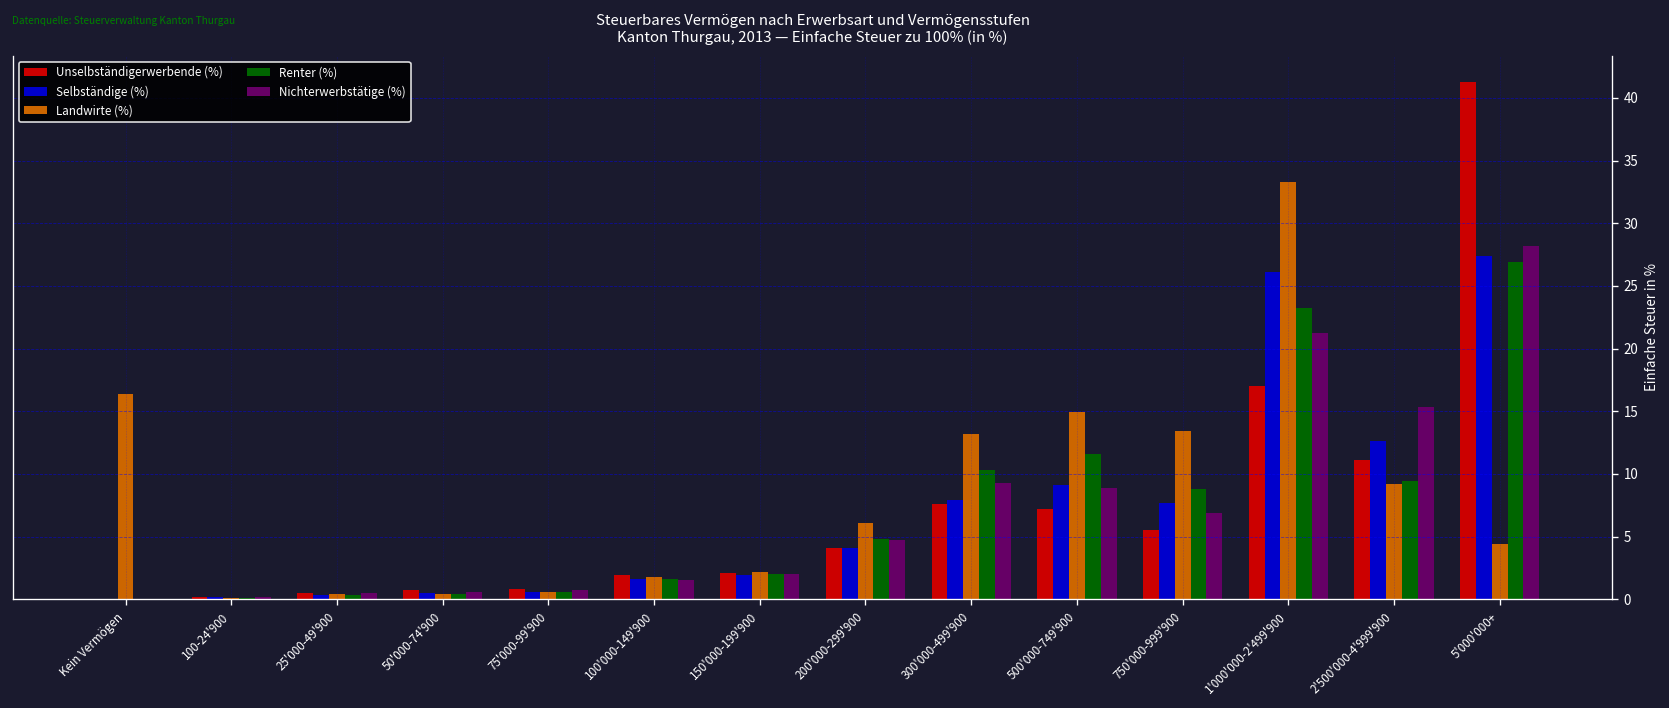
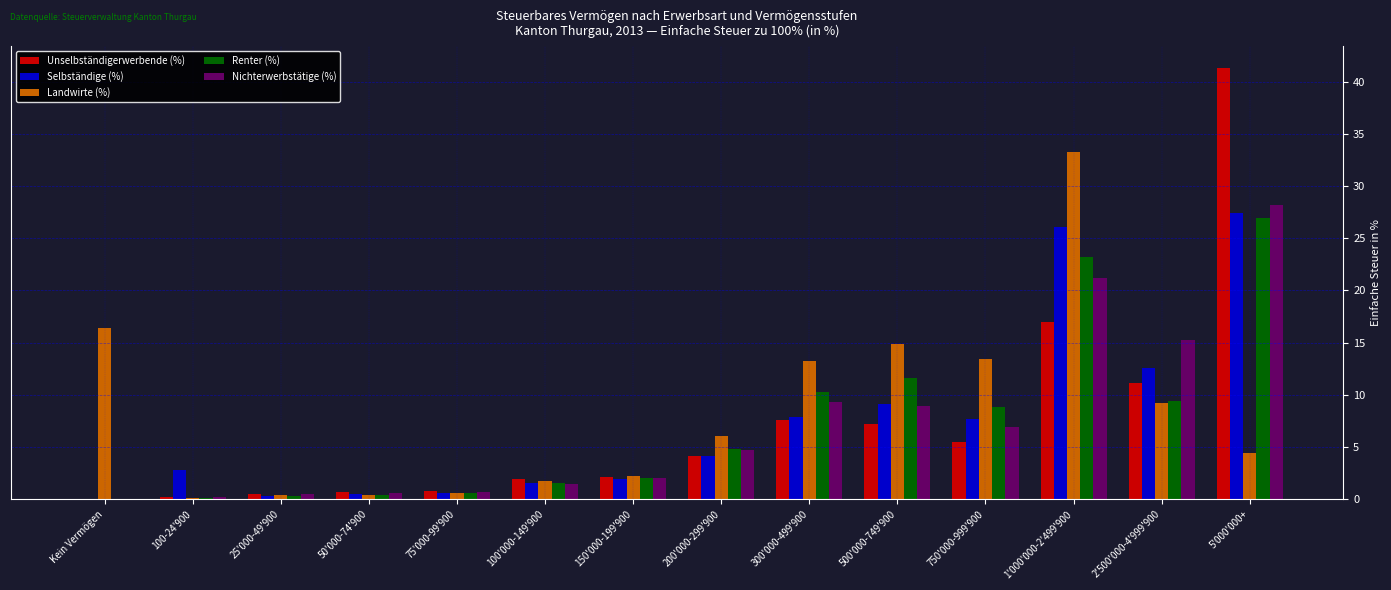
Selbständige (%), 100-24'900: 0.2 -> 2.8
